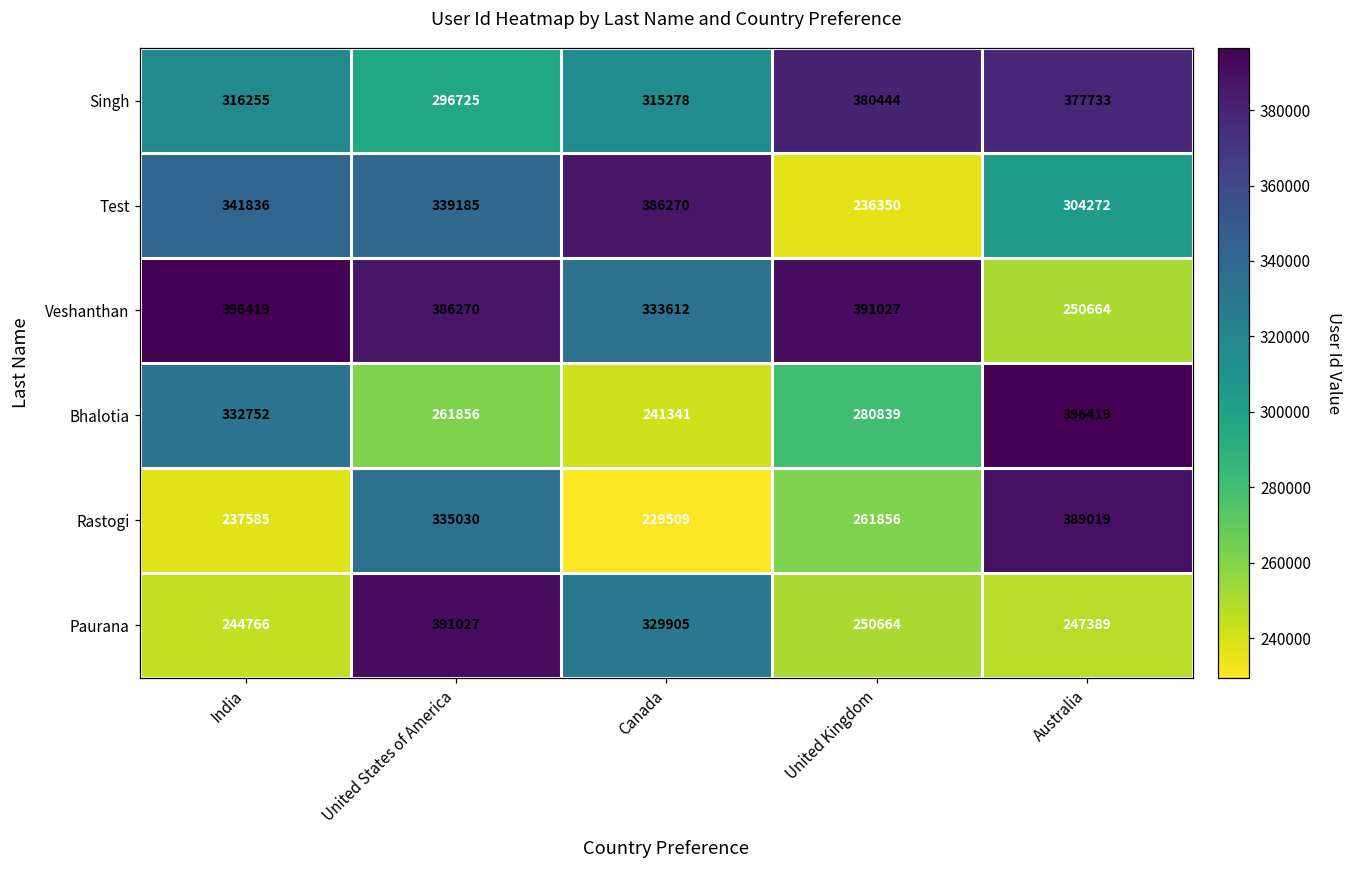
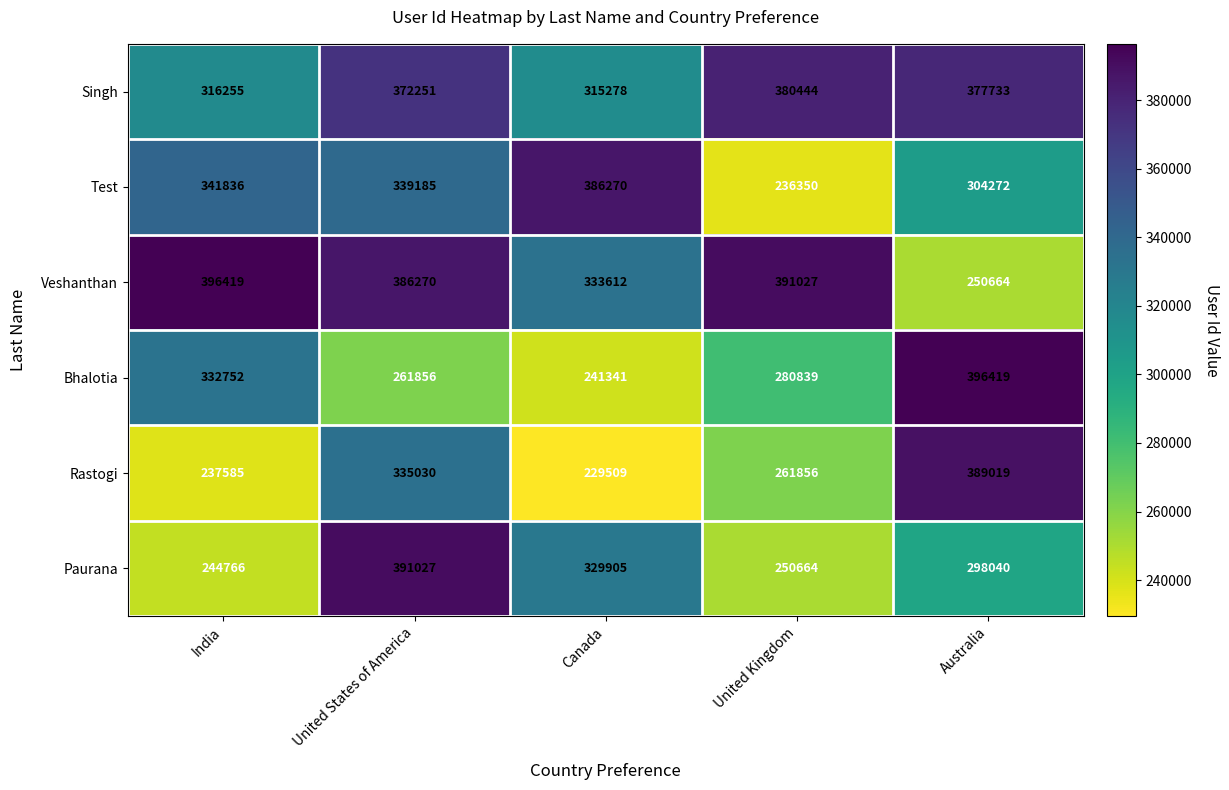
Singh, United States of America: 296725 -> 372251
Paurana, Australia: 247389 -> 298040
